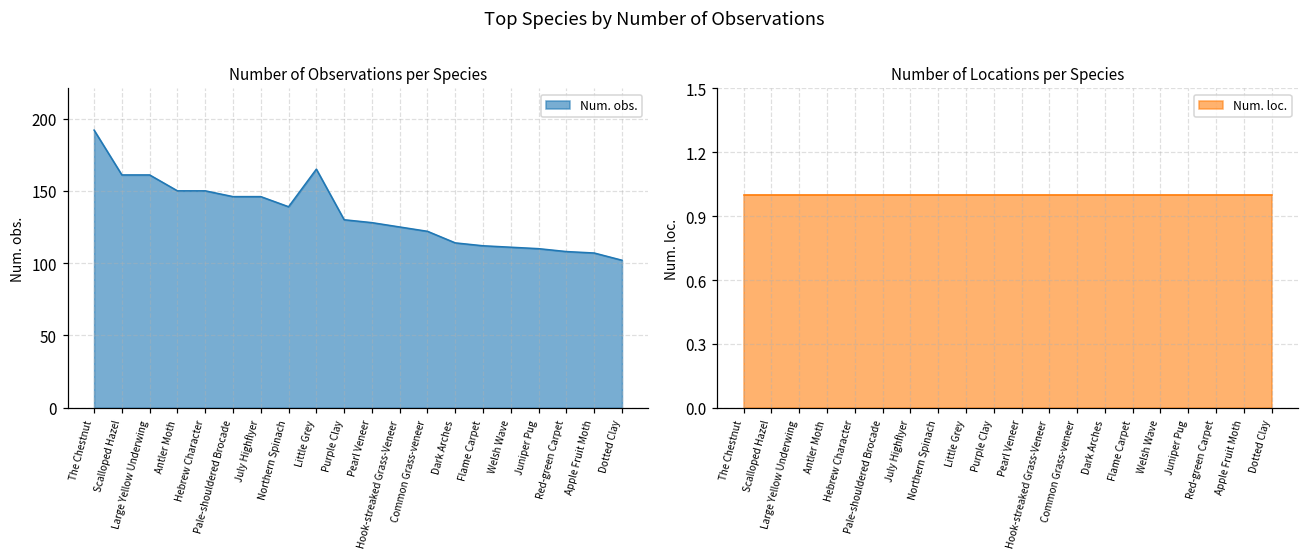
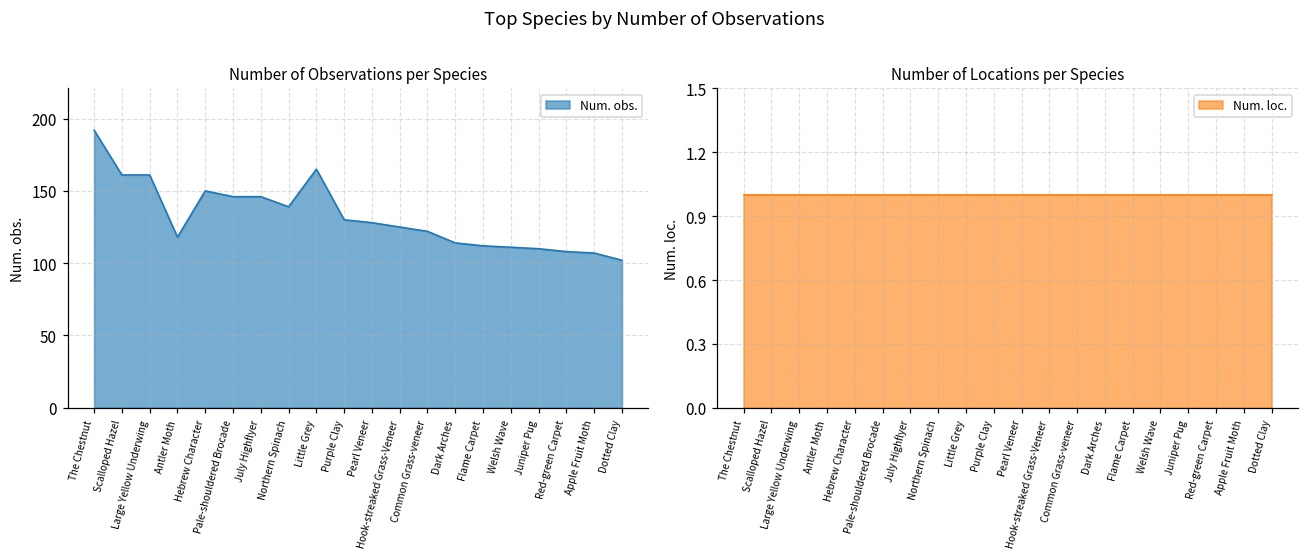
Number of Observations per Species, Antler Moth: 150 -> 118
